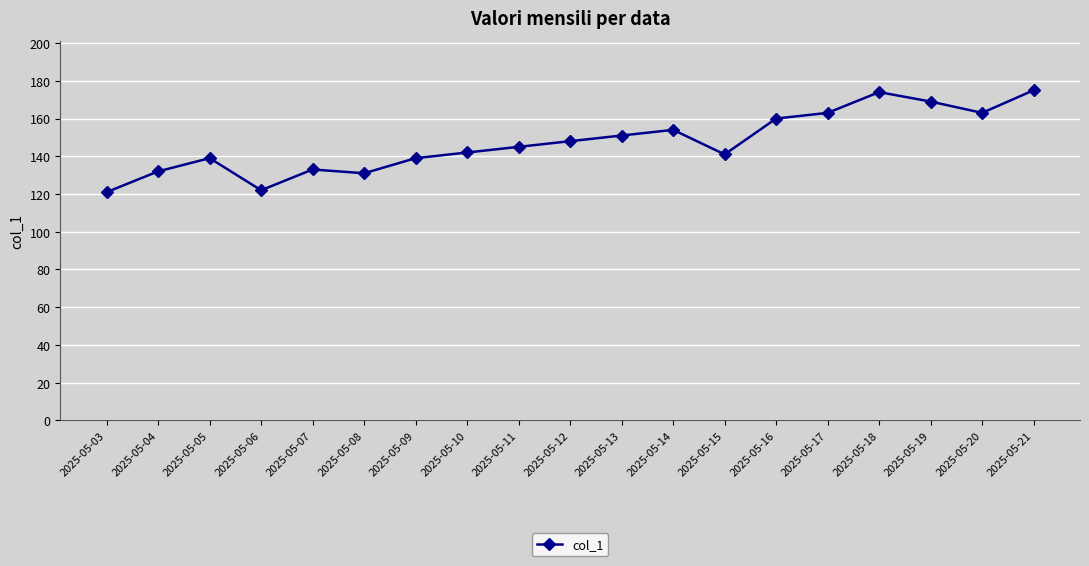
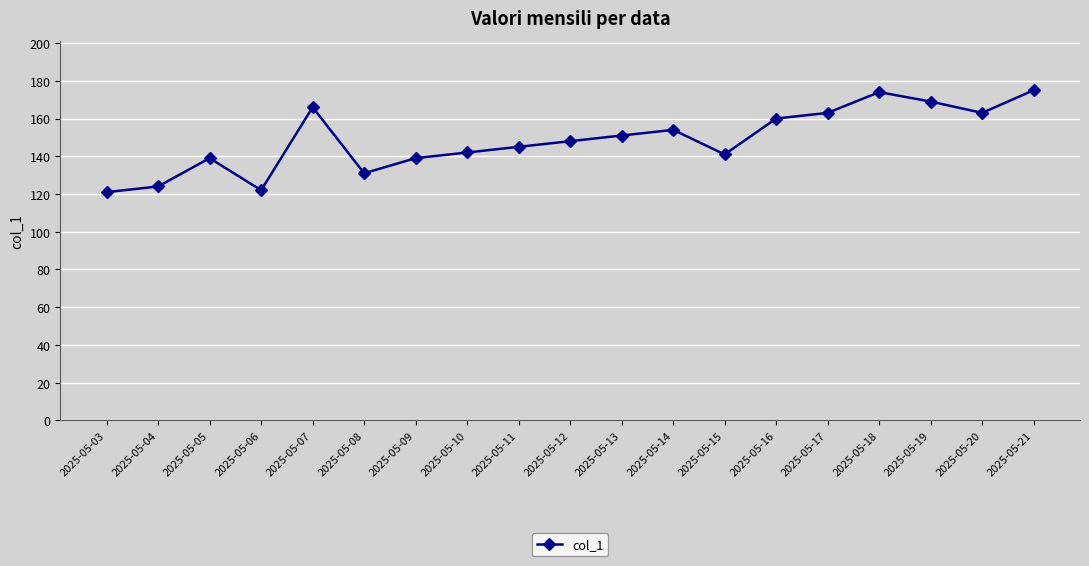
2025-05-04: 132 -> 124
2025-05-07: 133 -> 166
